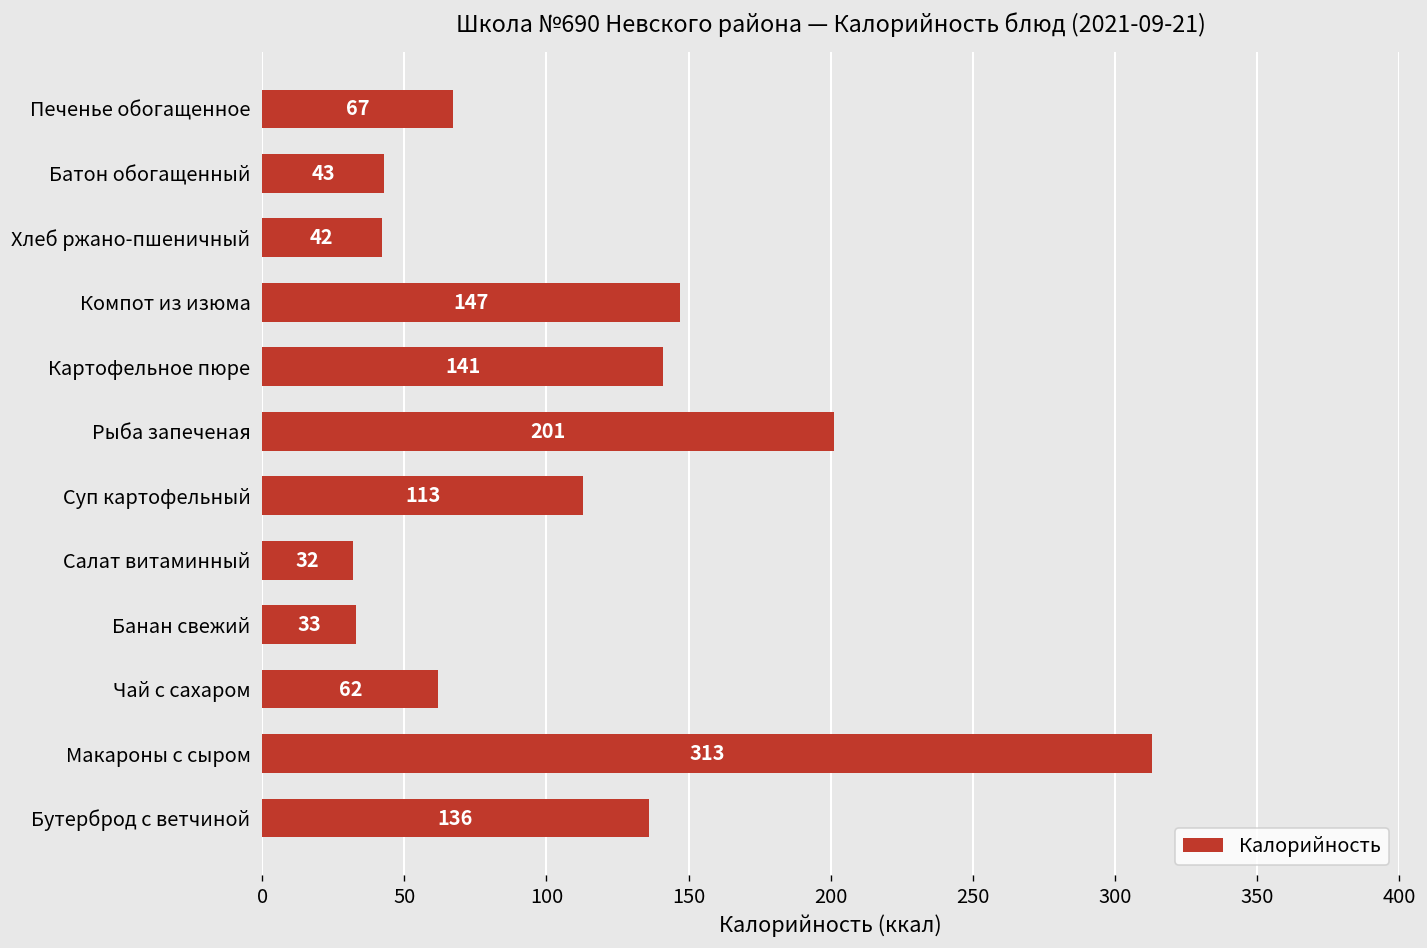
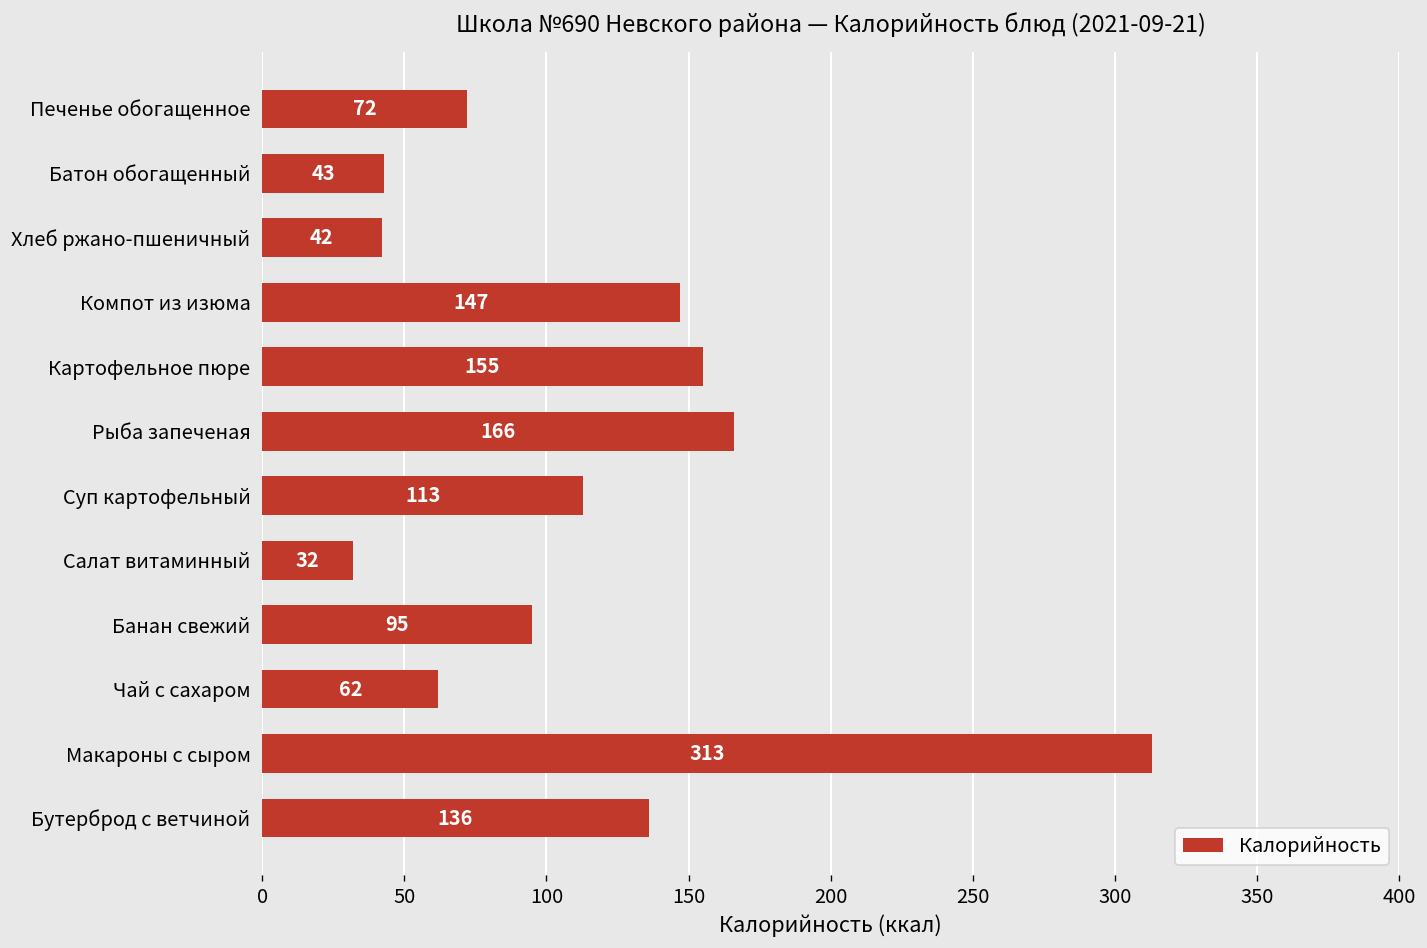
Печенье обогащенное: 67 -> 72
Картофельное пюре: 141 -> 155
Рыба запеченая: 201 -> 166
Банан свежий: 33 -> 95
